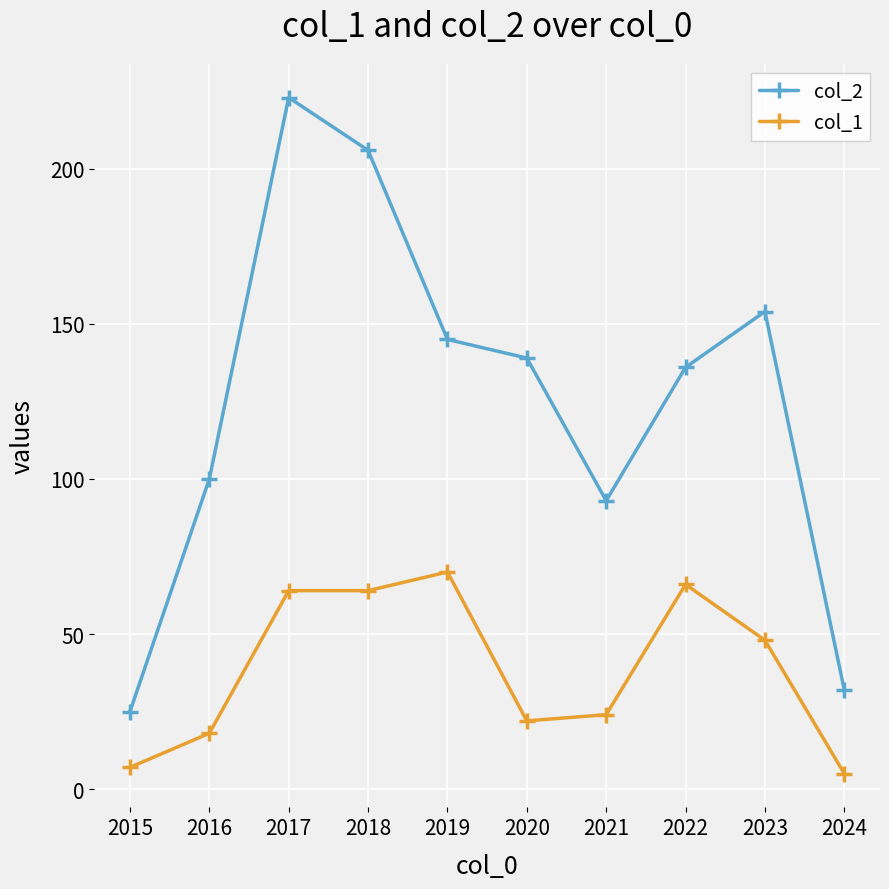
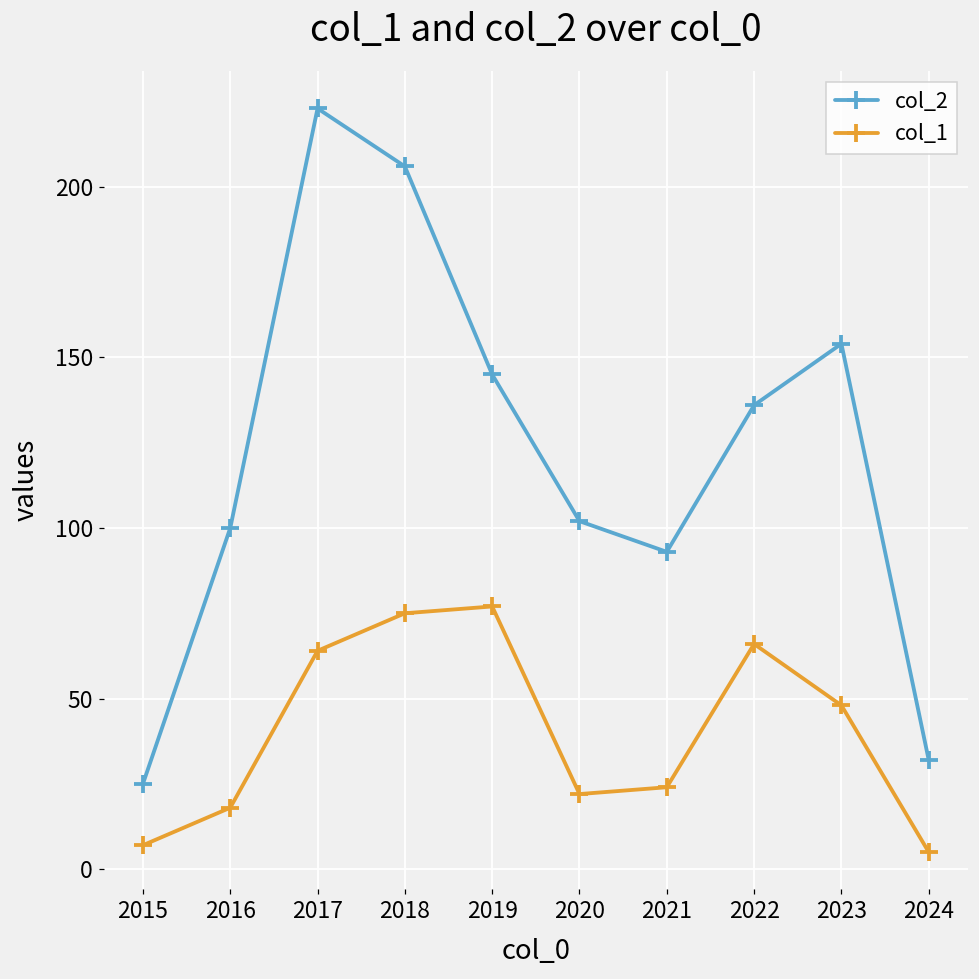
col_1, 2018: 64 -> 75
col_1, 2019: 70 -> 77
col_2, 2020: 139 -> 102
